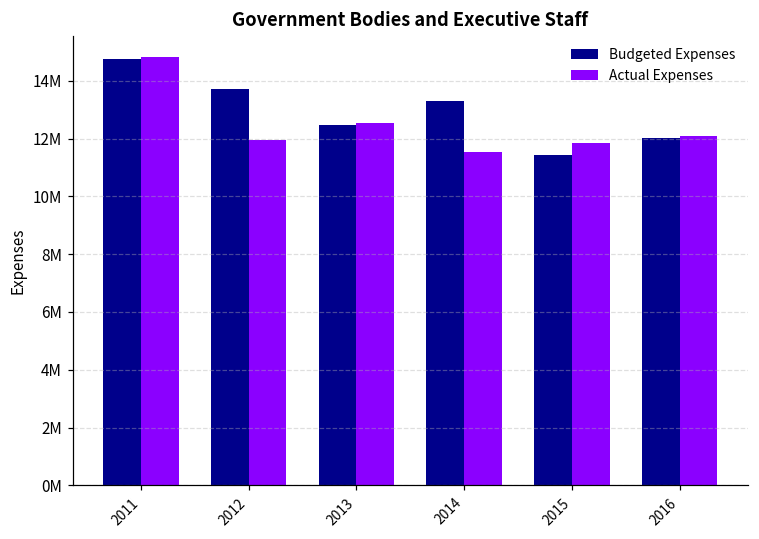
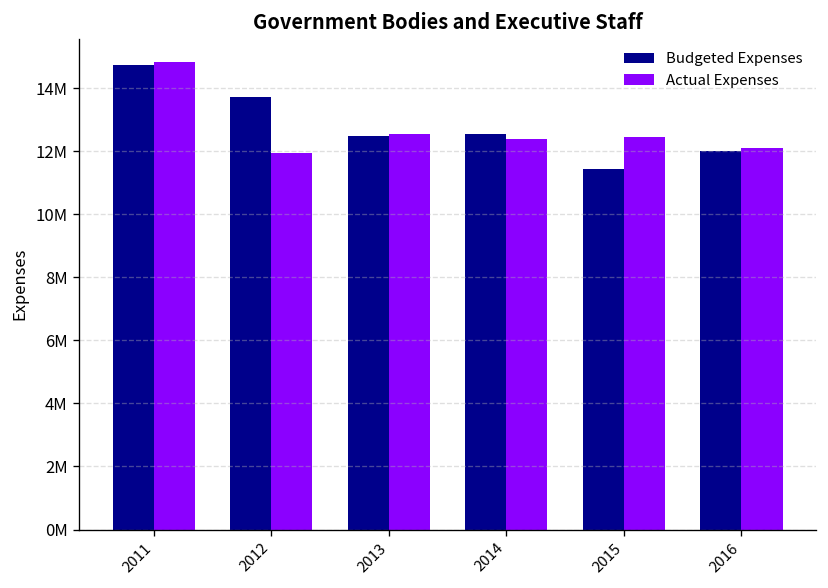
Budgeted Expenses, 2014: 13300000 -> 12600000
Actual Expenses, 2014: 11500000 -> 12400000
Actual Expenses, 2015: 11800000 -> 12400000
